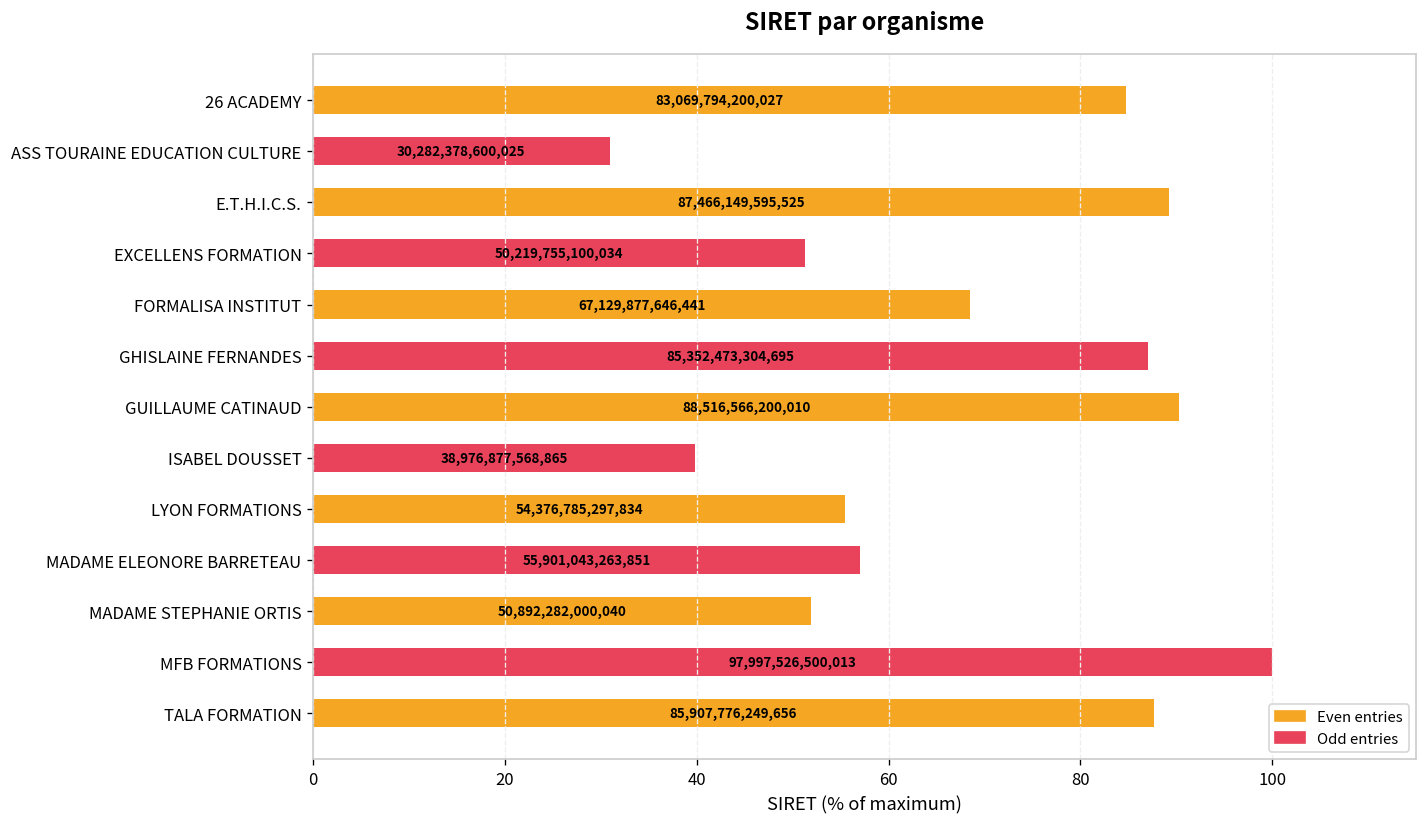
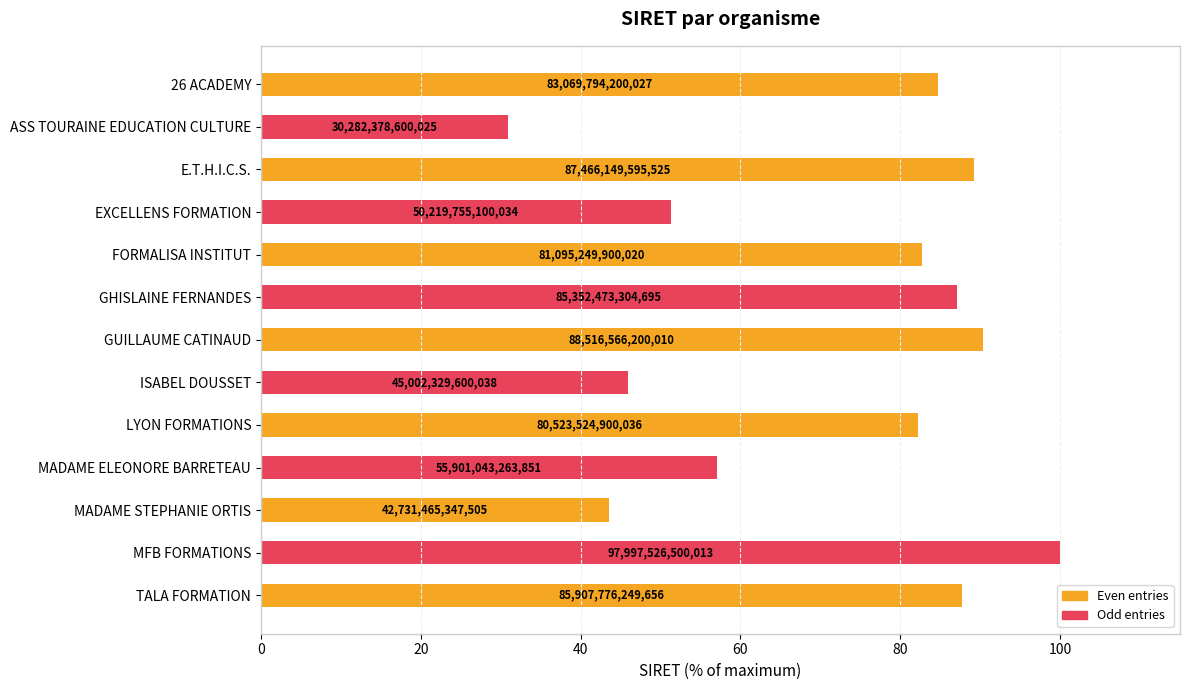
FORMALISA INSTITUT: 67,129,877,646,441 -> 81,095,249,900,020
ISABEL DOUSSET: 38,976,877,568,865 -> 45,002,329,600,038
LYON FORMATIONS: 54,376,785,297,834 -> 80,523,524,900,036
MADAME STEPHANIE ORTIS: 50,892,282,000,040 -> 42,731,465,347,505
